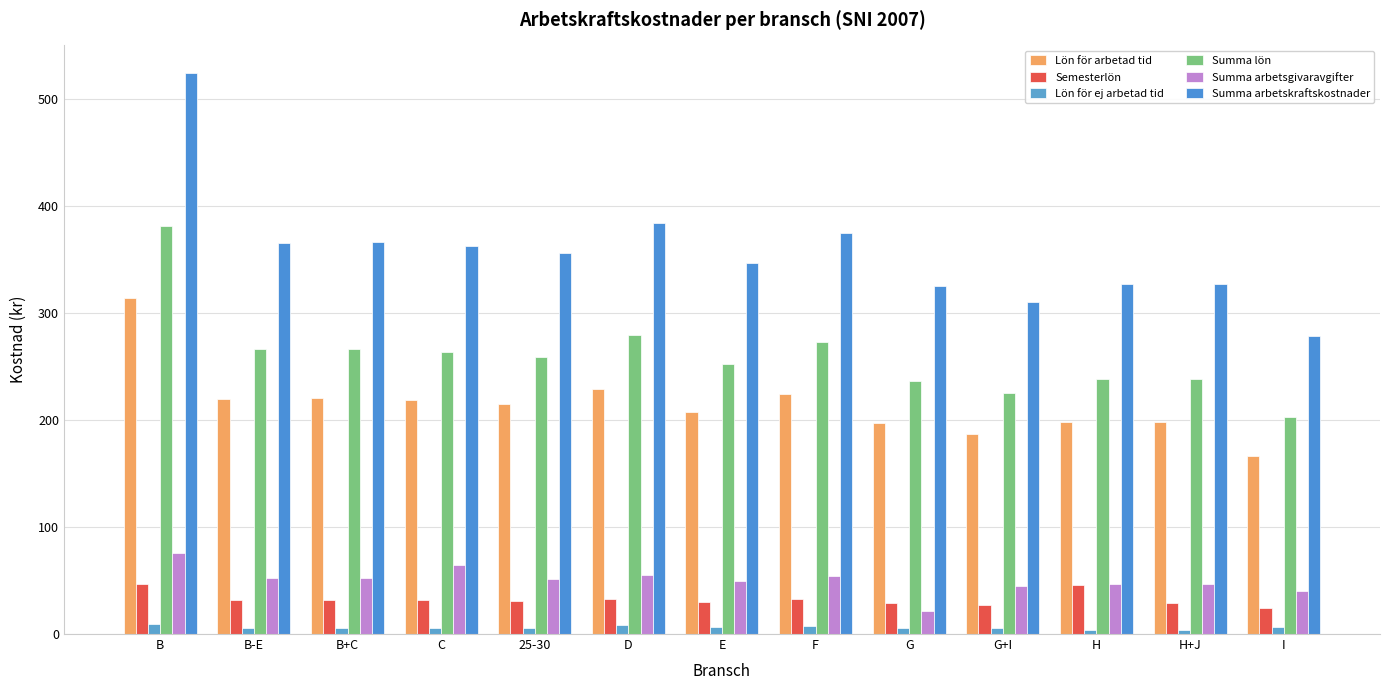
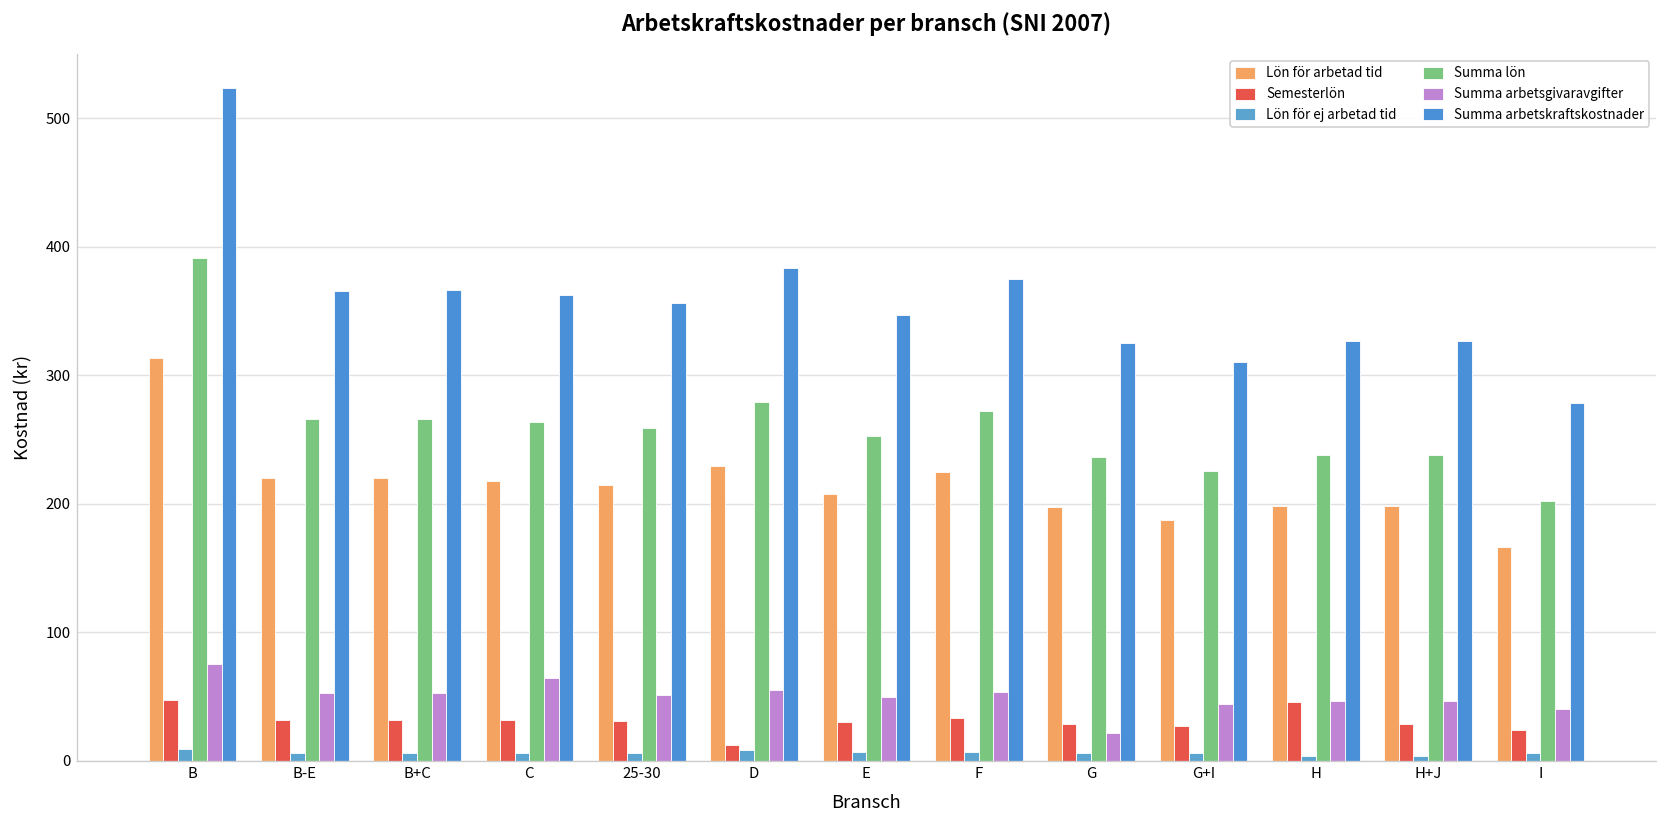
Summa lön, B: 381 -> 391
Semesterlön, D: 33 -> 12
